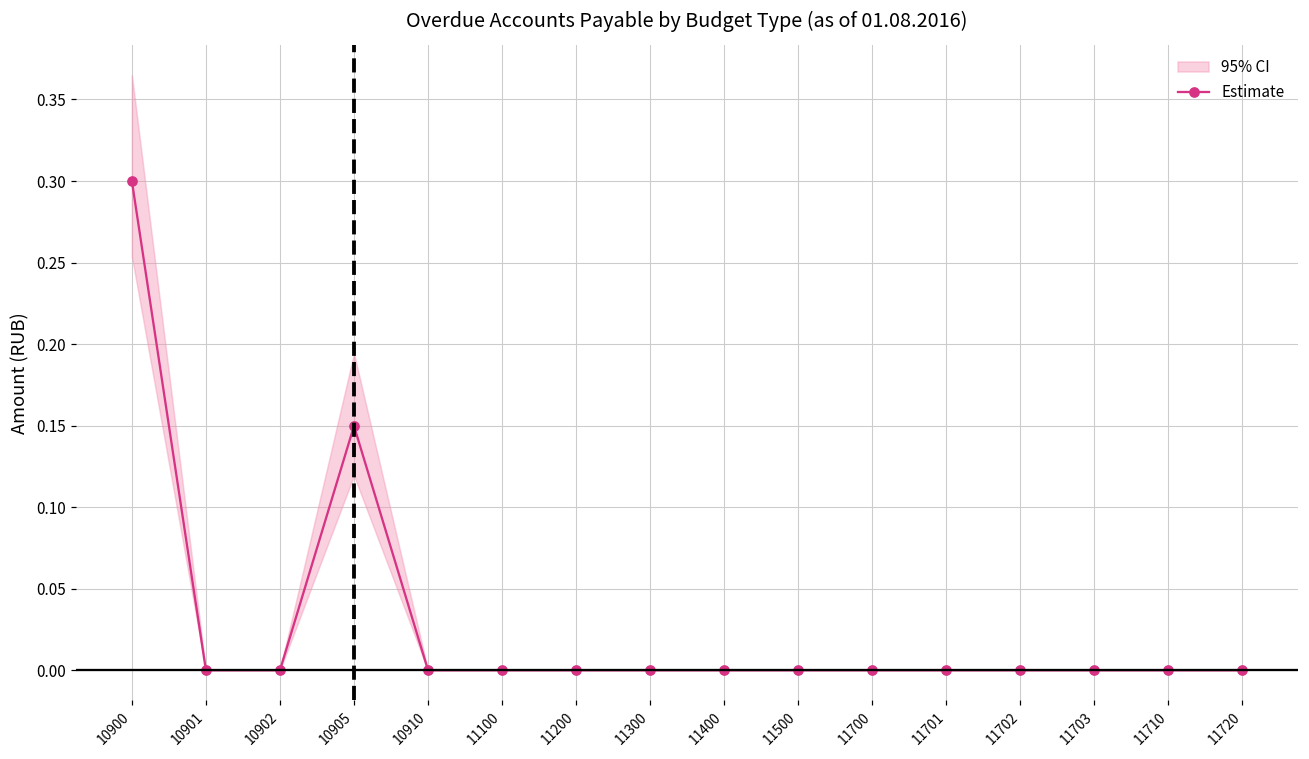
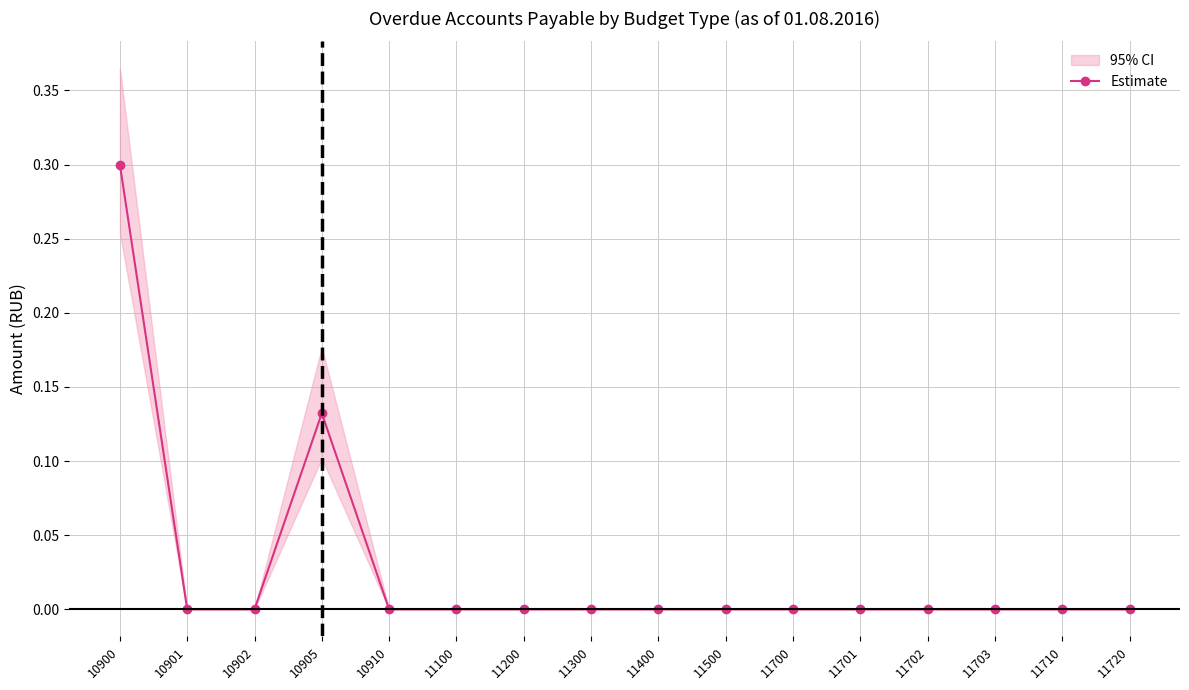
Estimate, 10905: 0.150 -> 0.132
